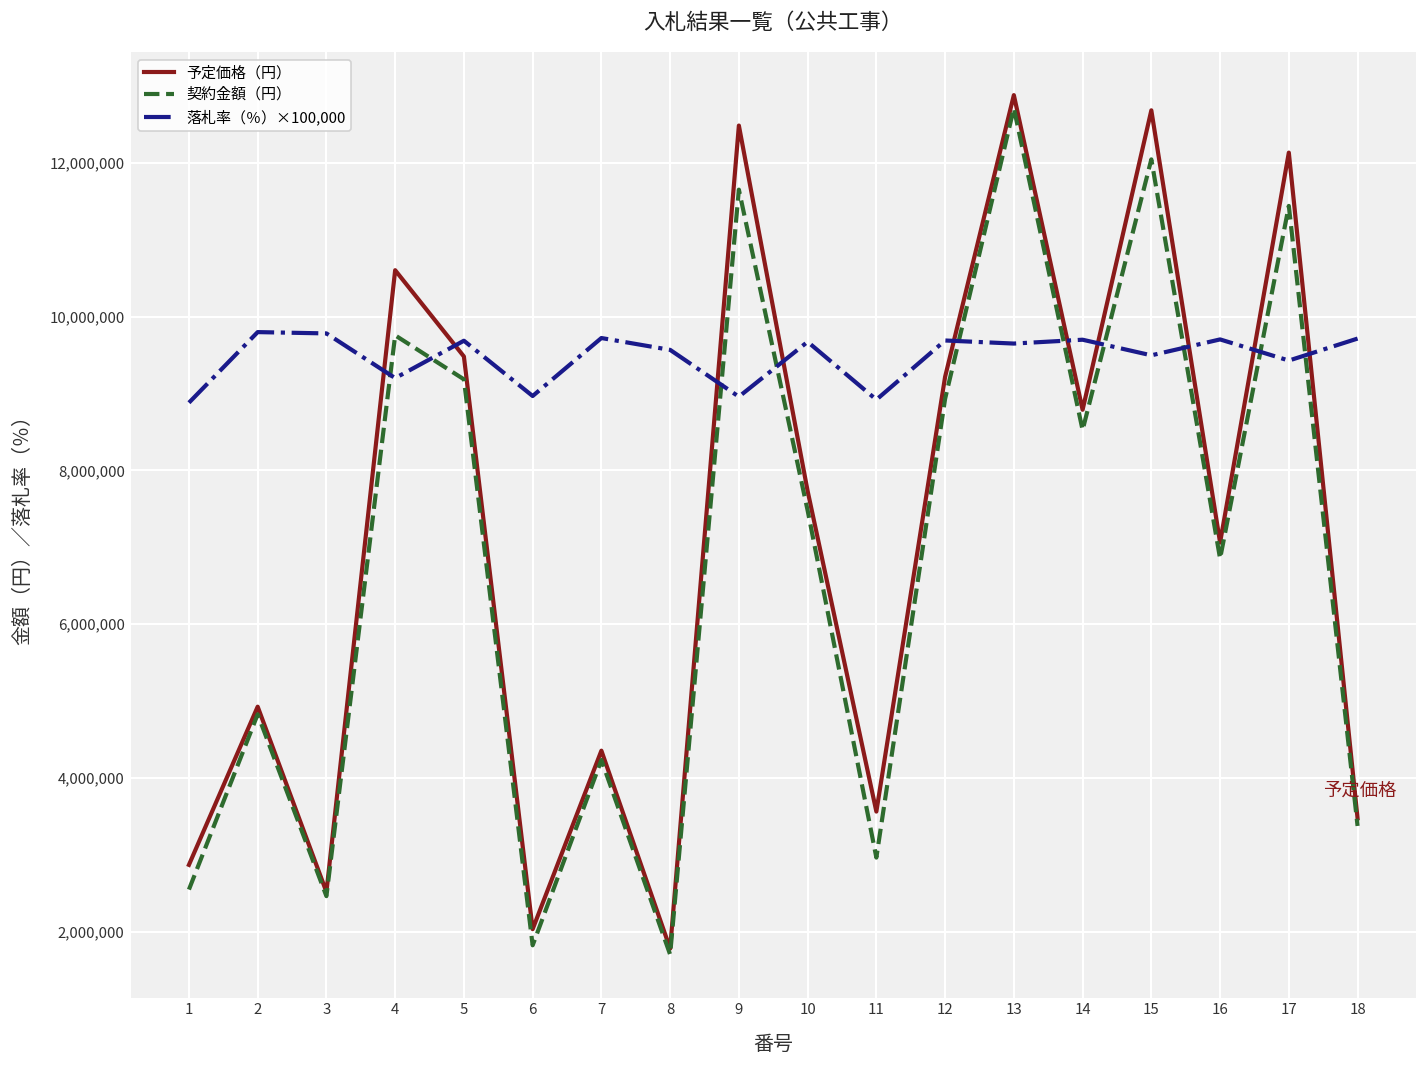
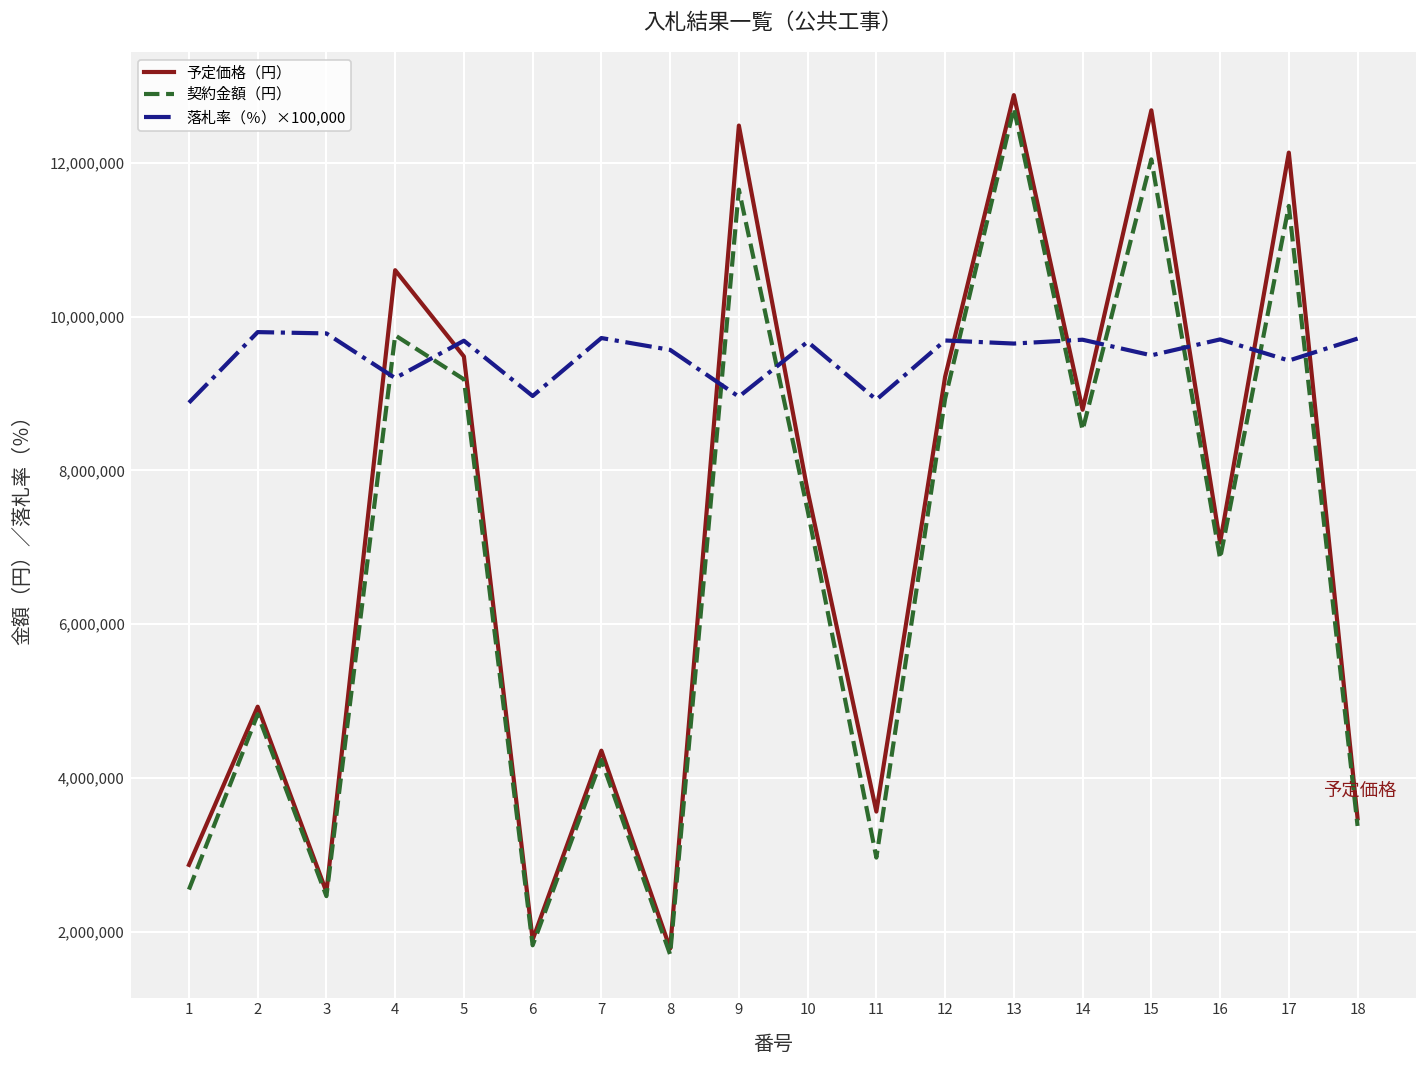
予定価格（円）, 6: 2,000,000 -> 1,900,000
